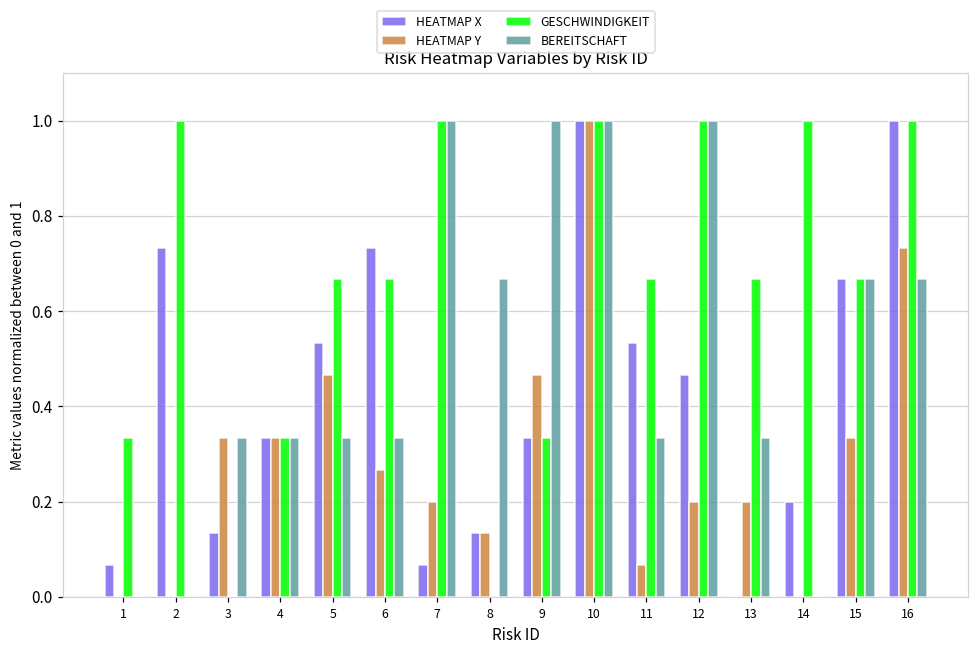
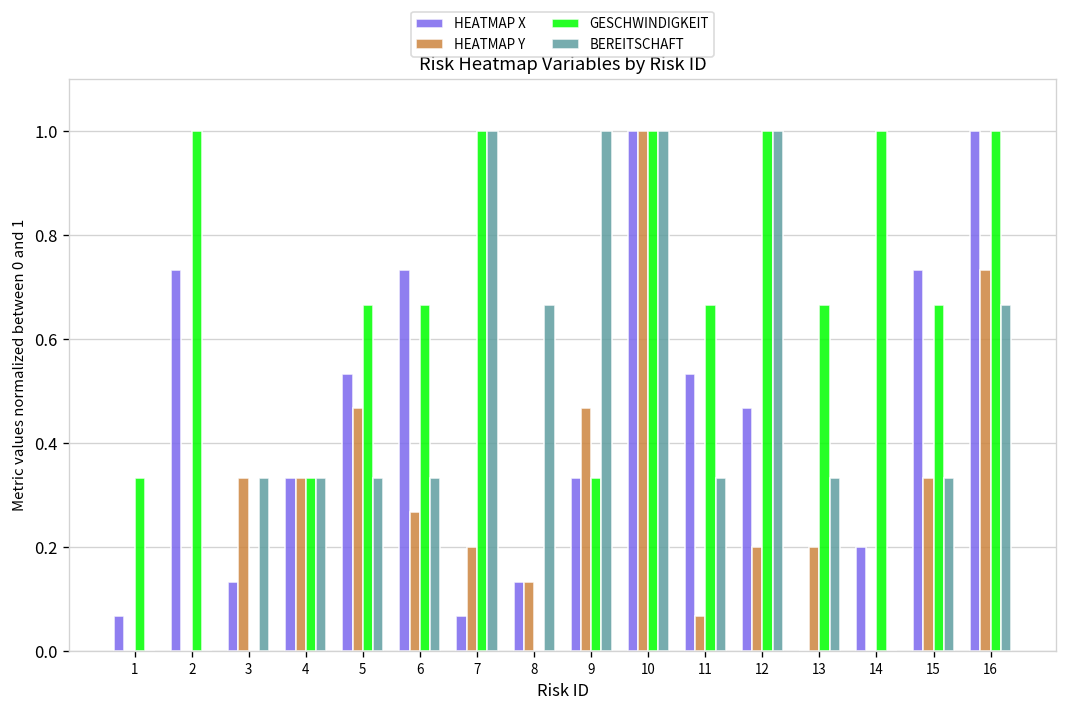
HEATMAP X, 15: 0.67 -> 0.73
BEREITSCHAFT, 15: 0.67 -> 0.33
